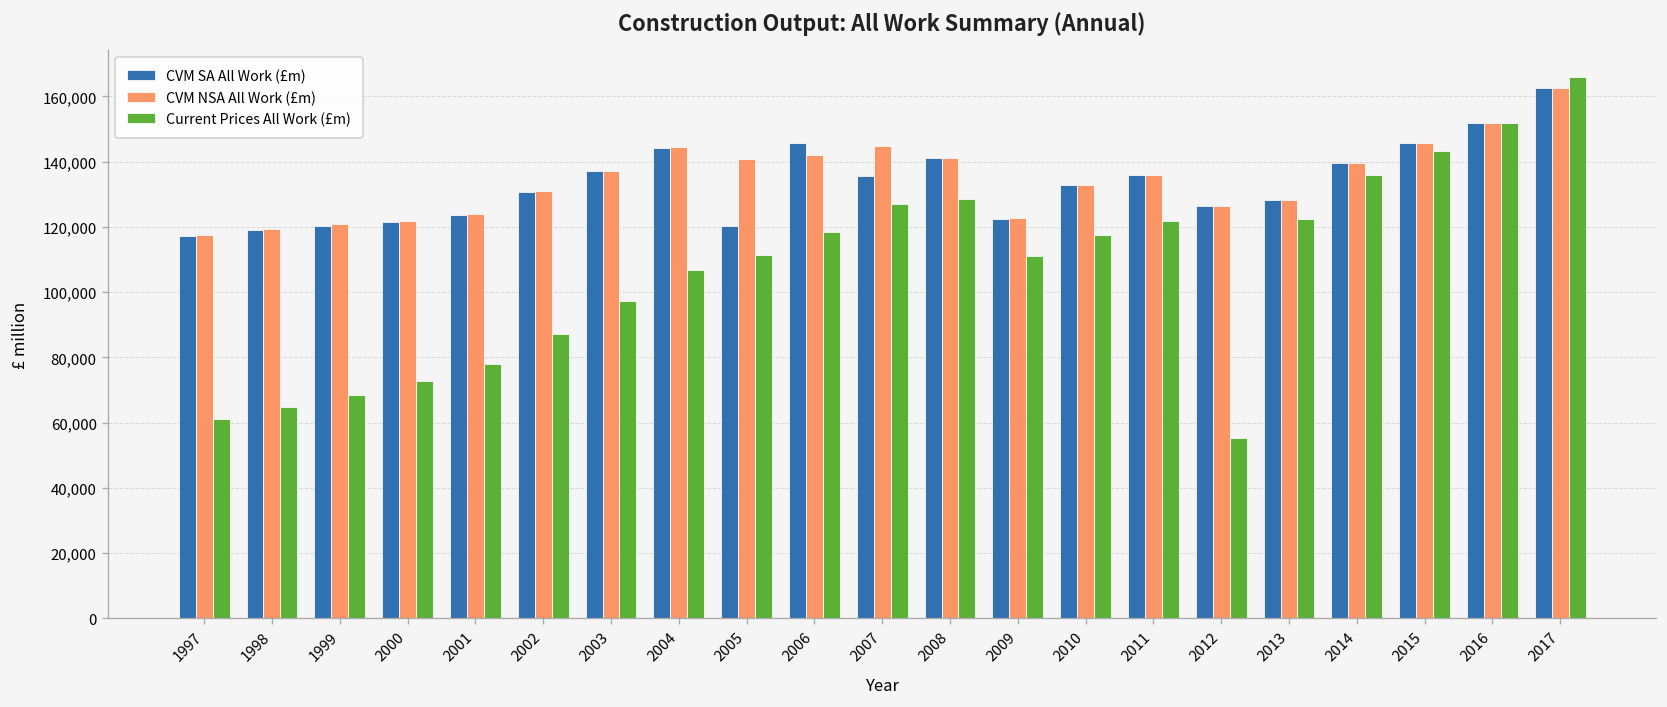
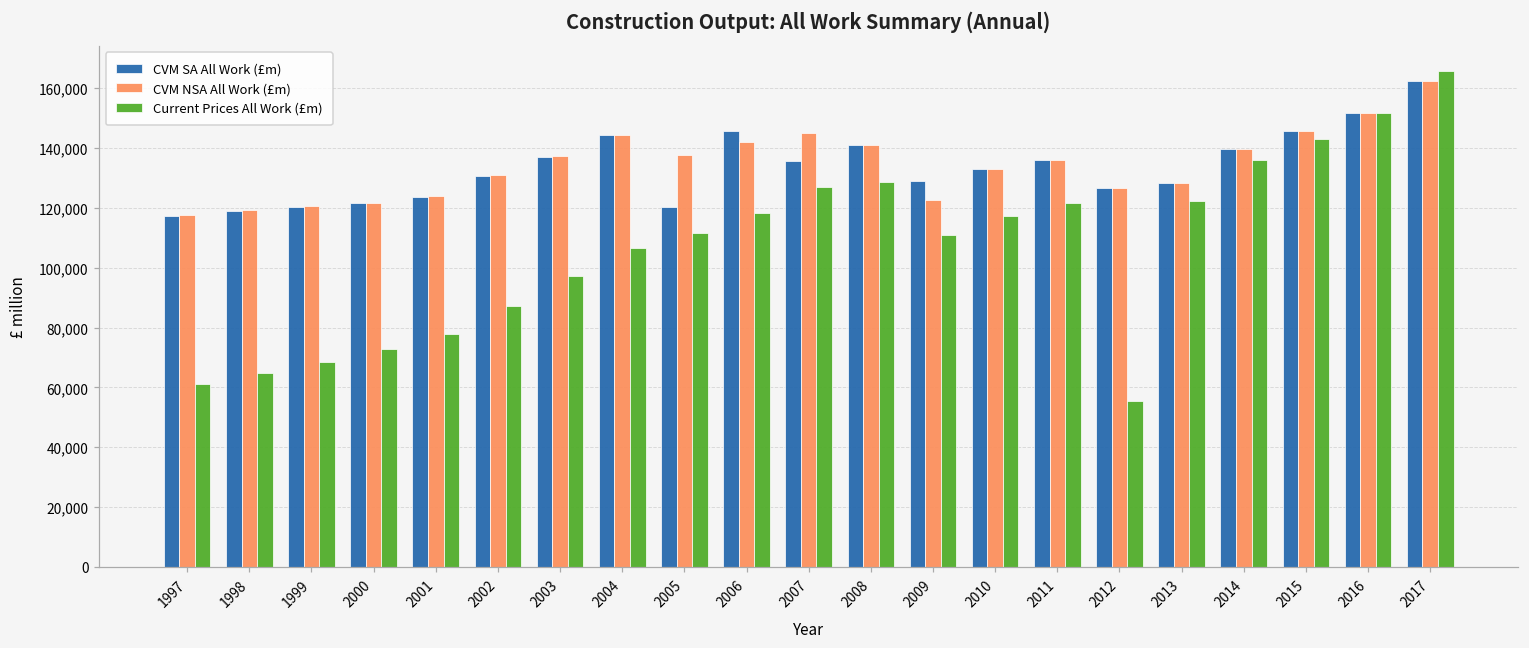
CVM NSA All Work (£m), 2005: 141,000 -> 138,000
CVM SA All Work (£m), 2009: 123,000 -> 129,000
